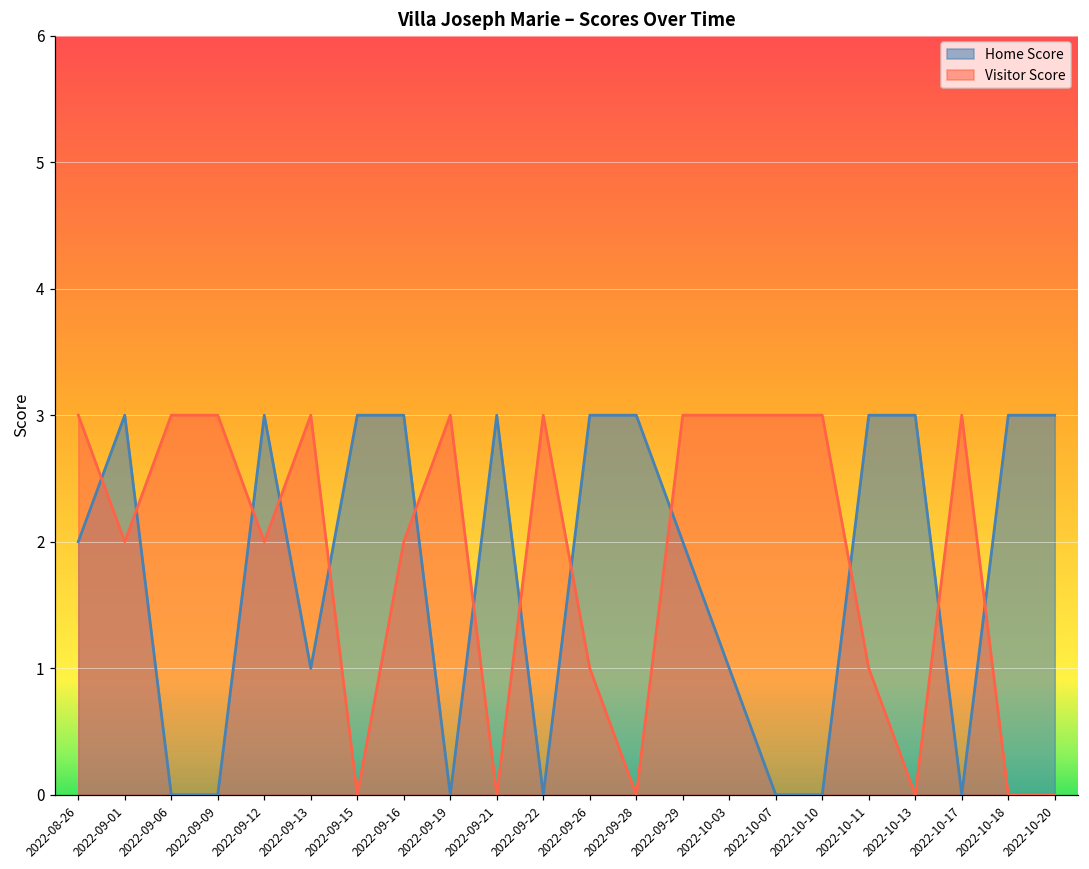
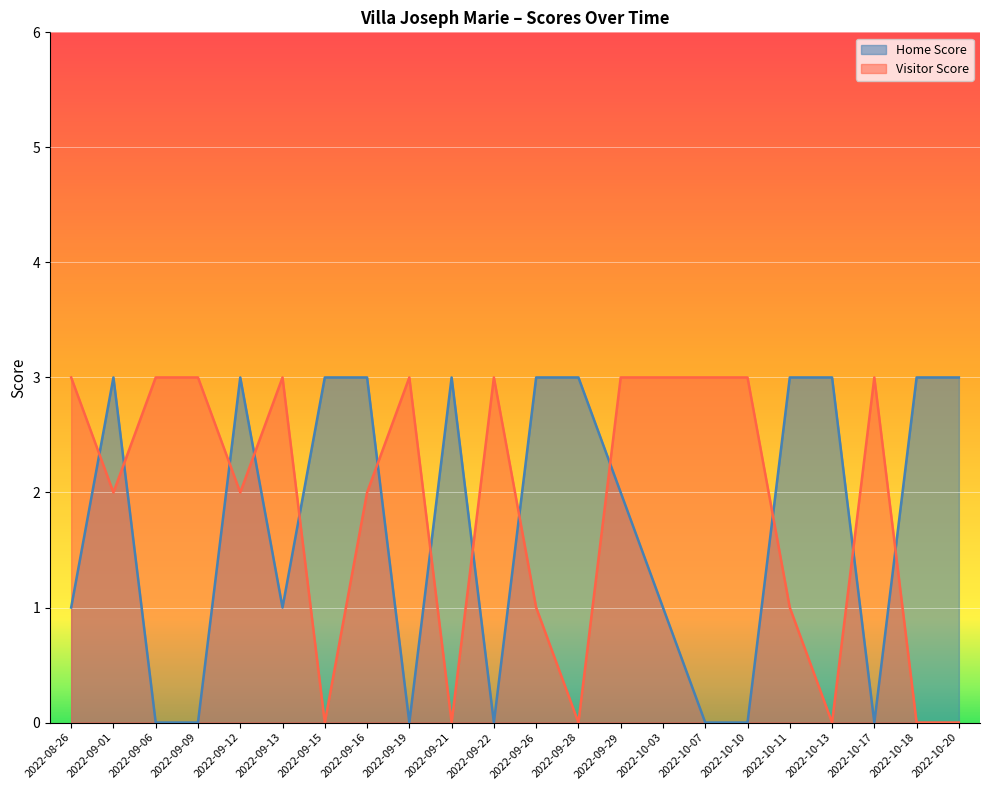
Home Score, 2022-08-26: 2 -> 1
